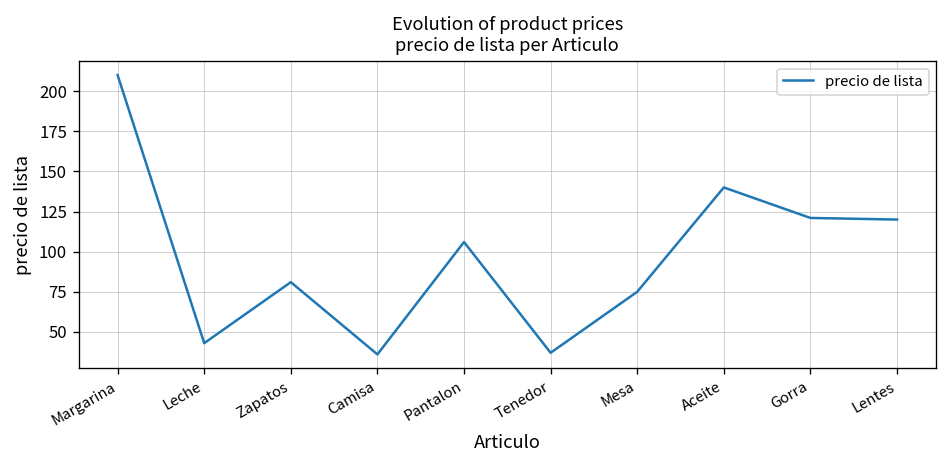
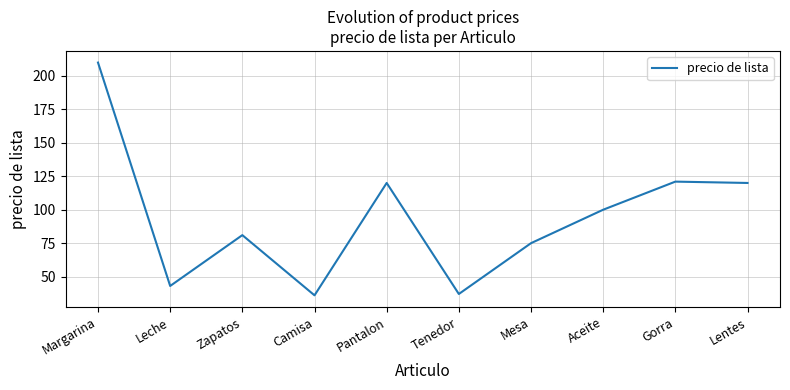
Pantalon: 106 -> 120
Aceite: 140 -> 100
